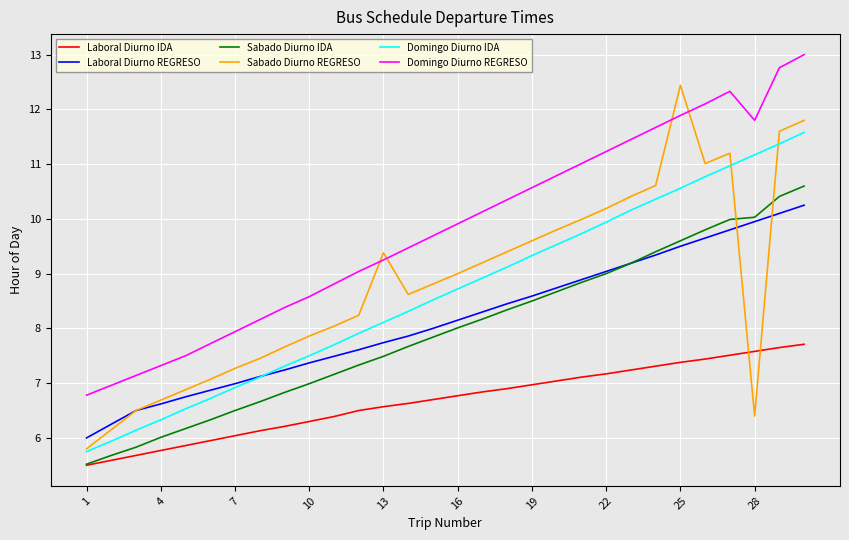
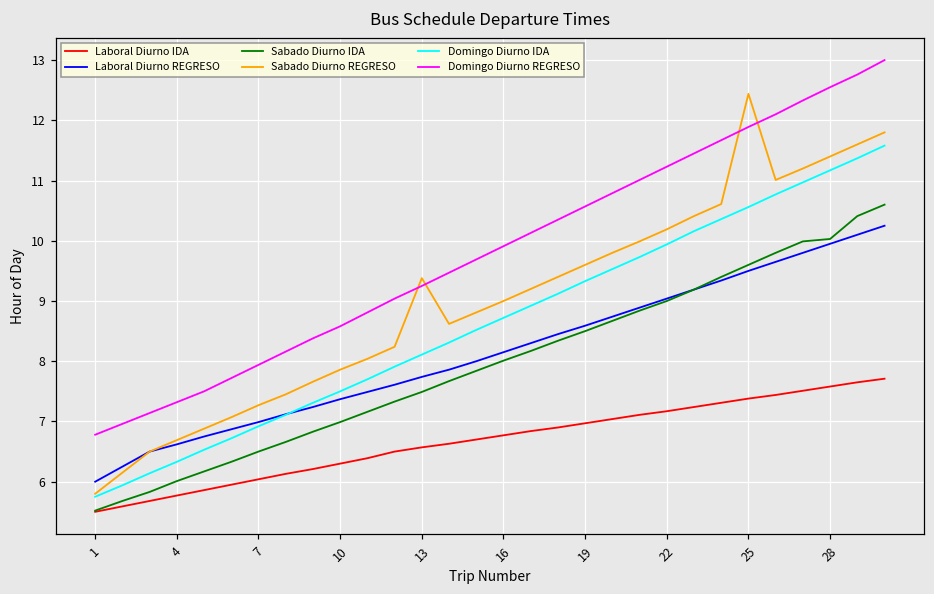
Sabado Diurno REGRESO, 28: 6.4 -> 11.4
Domingo Diurno REGRESO, 28: 11.8 -> 12.6
